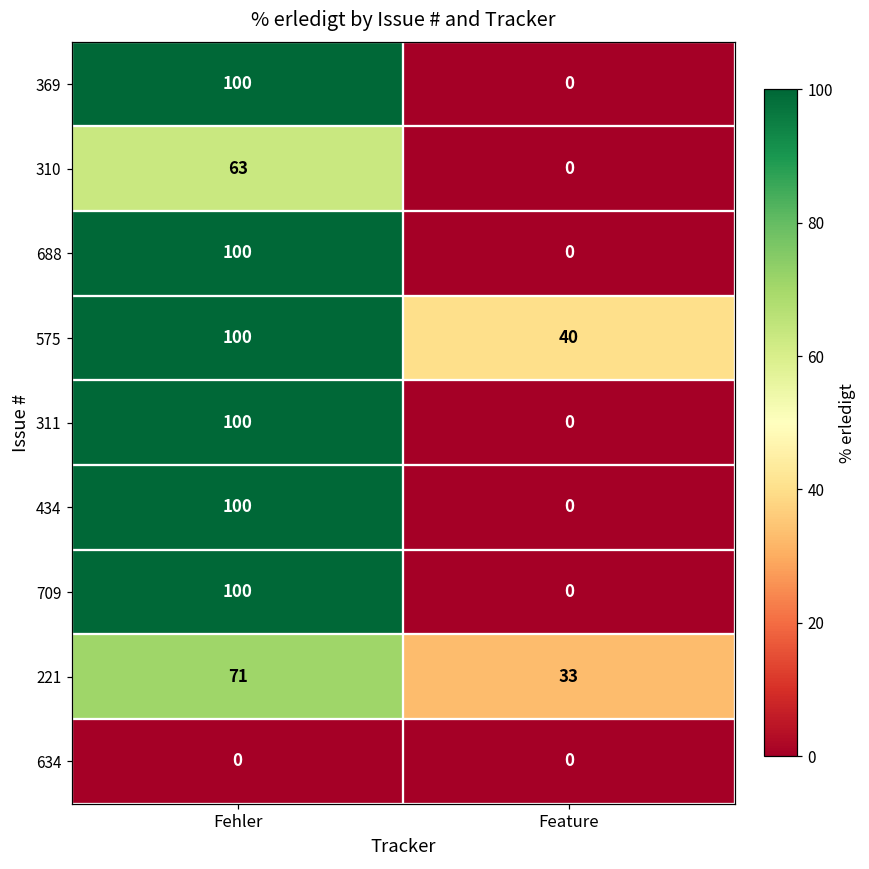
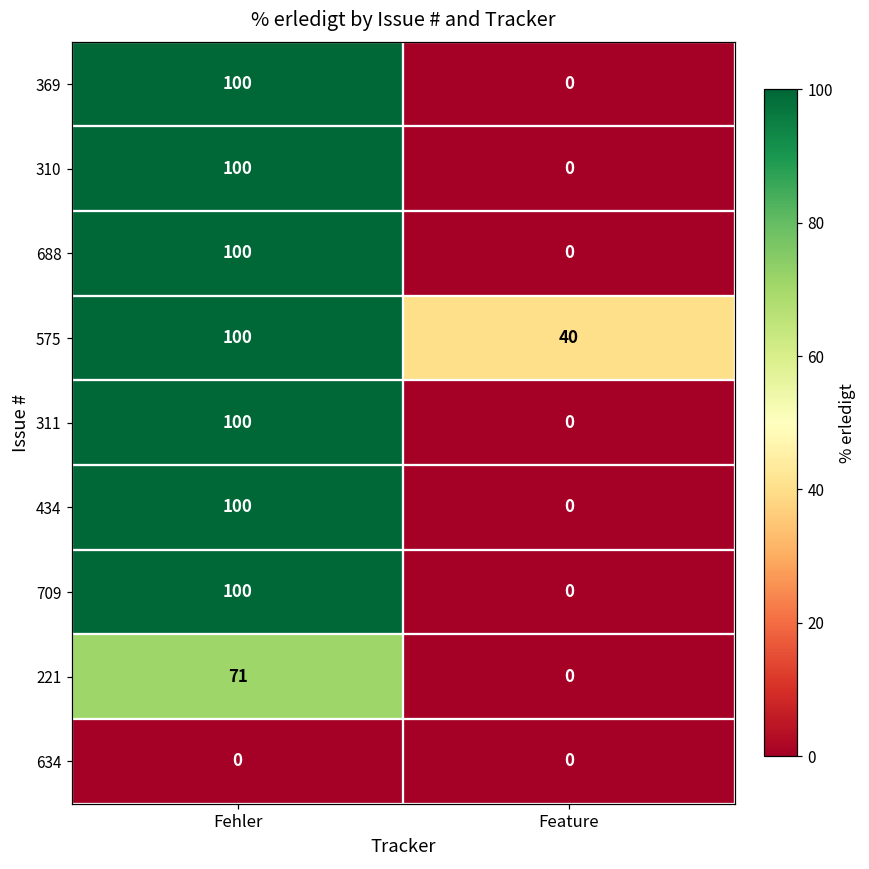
310, Fehler: 63 -> 100
221, Feature: 33 -> 0
